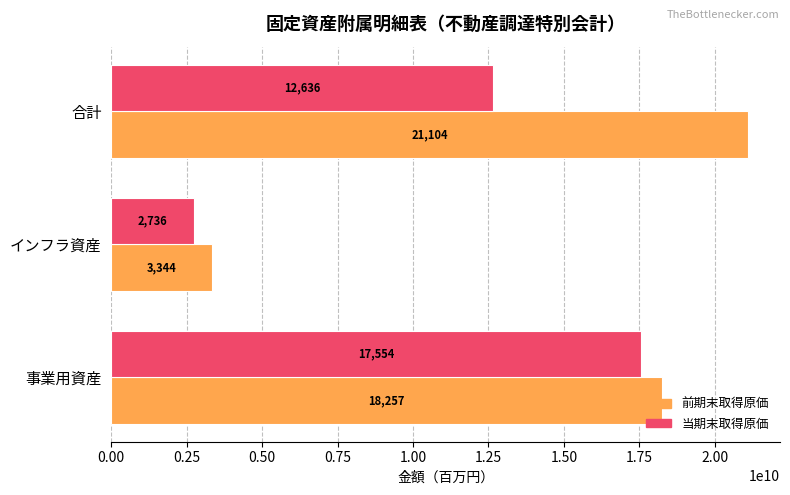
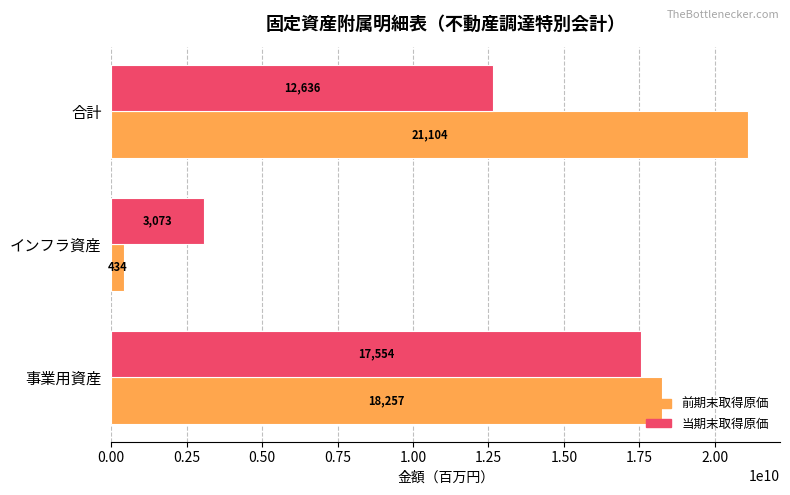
当期末取得原価, インフラ資産: 2,736 -> 3,073
前期末取得原価, インフラ資産: 3,344 -> 434
